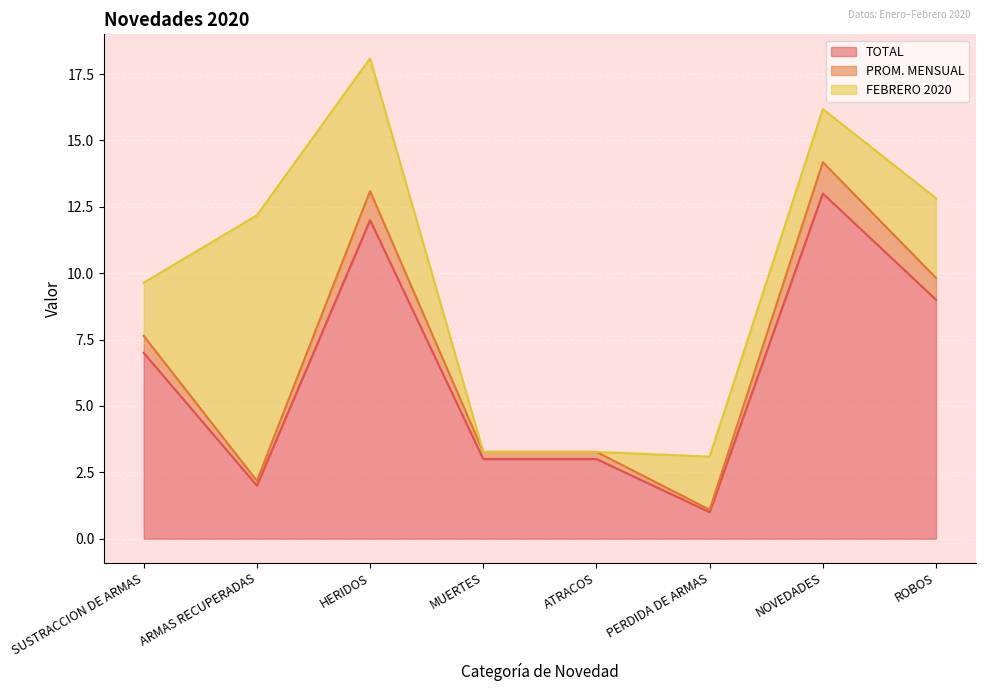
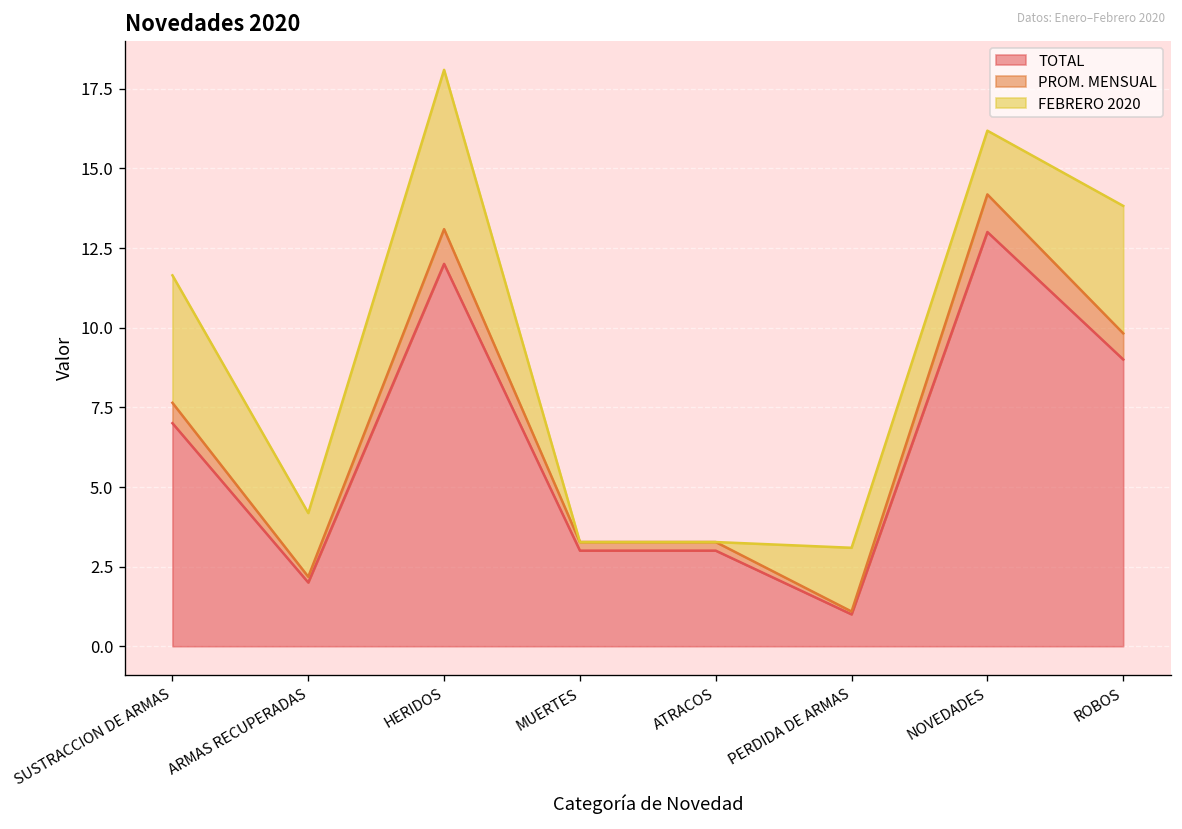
FEBRERO 2020, SUSTRACCION DE ARMAS: 2 -> 4
FEBRERO 2020, ARMAS RECUPERADAS: 10 -> 2
FEBRERO 2020, ROBOS: 3 -> 4
